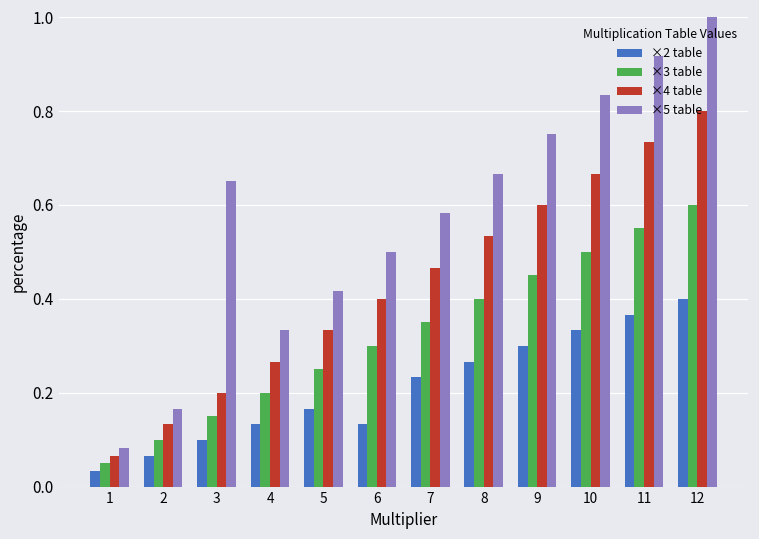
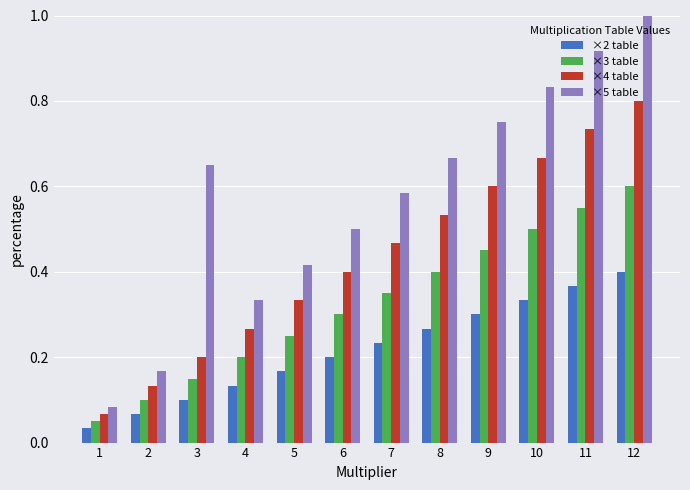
×2 table, 6: 0.13 -> 0.20
